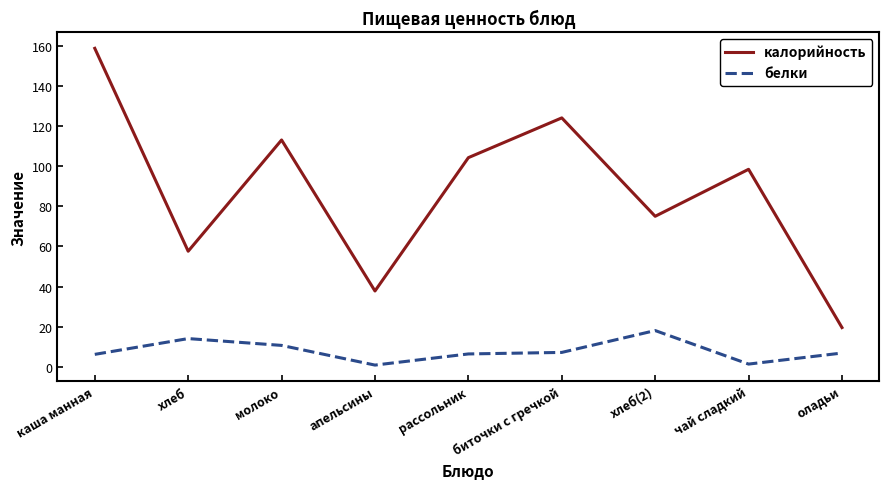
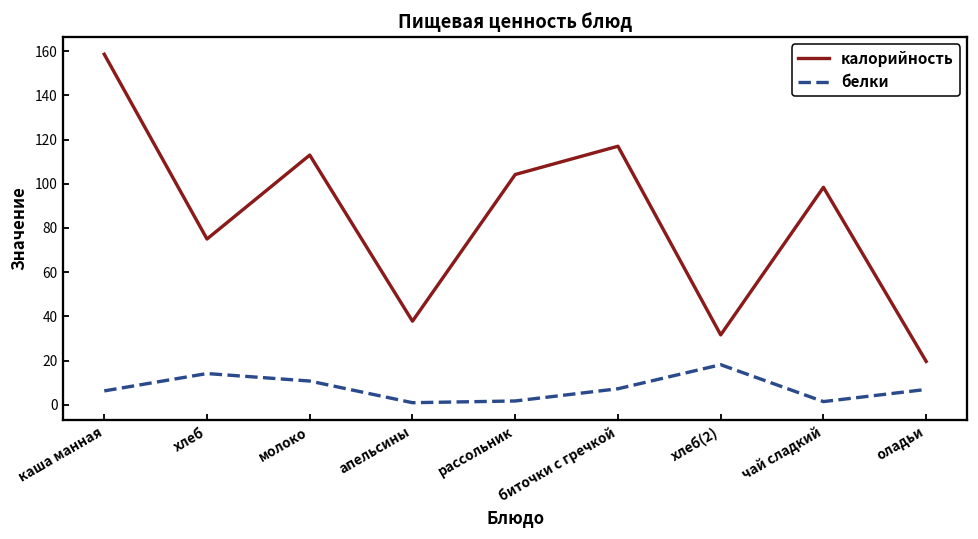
калорийность, хлеб: 58 -> 75
белки, рассольник: 6 -> 2
калорийность, биточки с гречкой: 124 -> 117
калорийность, хлеб(2): 75 -> 32
